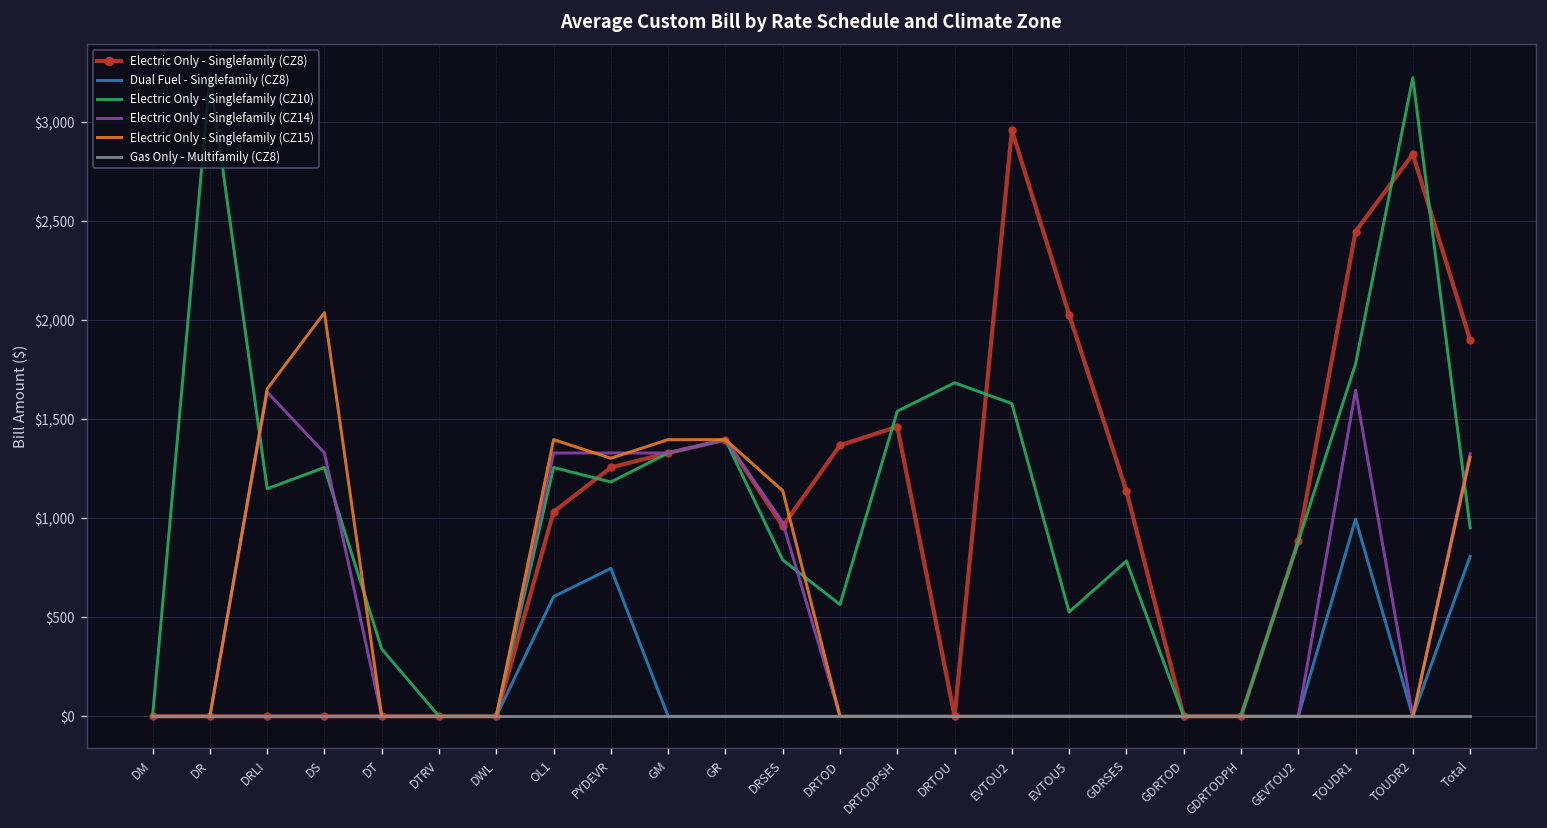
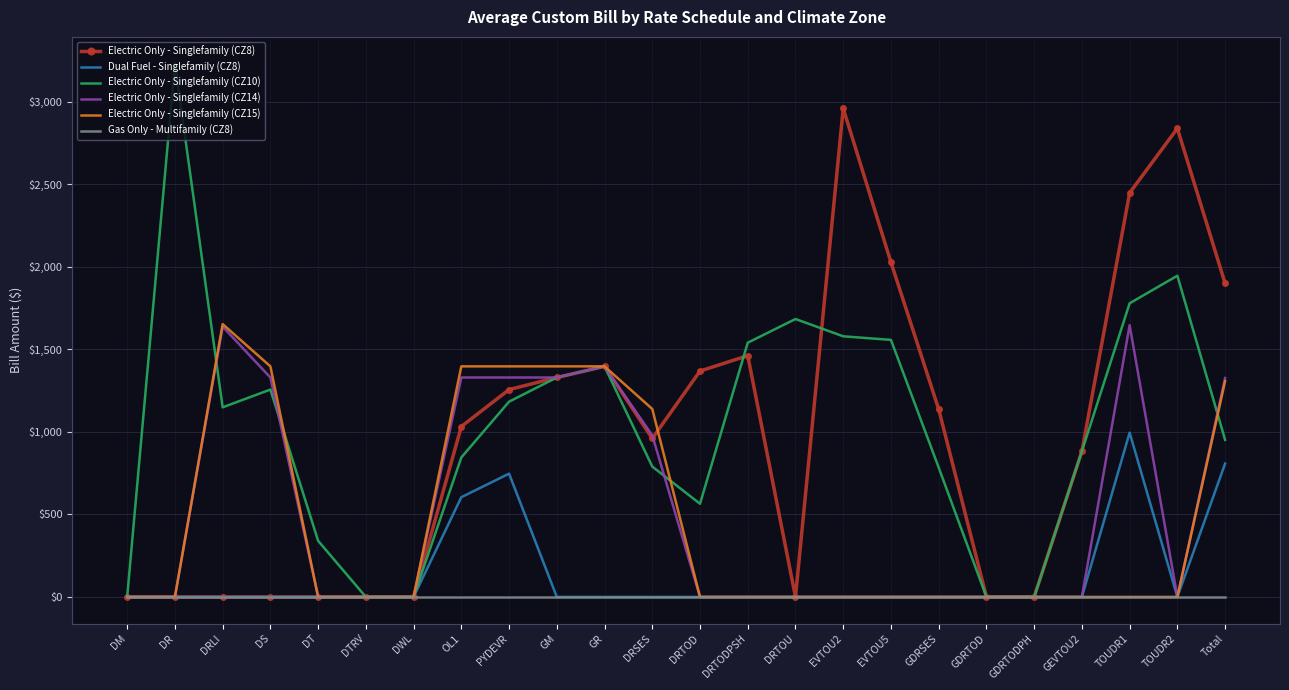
Electric Only - Singlefamily (CZ15), DS: $2,040 -> $1,400
Electric Only - Singlefamily (CZ10), OL1: $1,260 -> $850
Electric Only - Singlefamily (CZ15), PYDEVR: $1,300 -> $1,400
Electric Only - Singlefamily (CZ10), EVTOU5: $530 -> $1,560
Electric Only - Singlefamily (CZ10), TOUDR2: $3,230 -> $1,950
